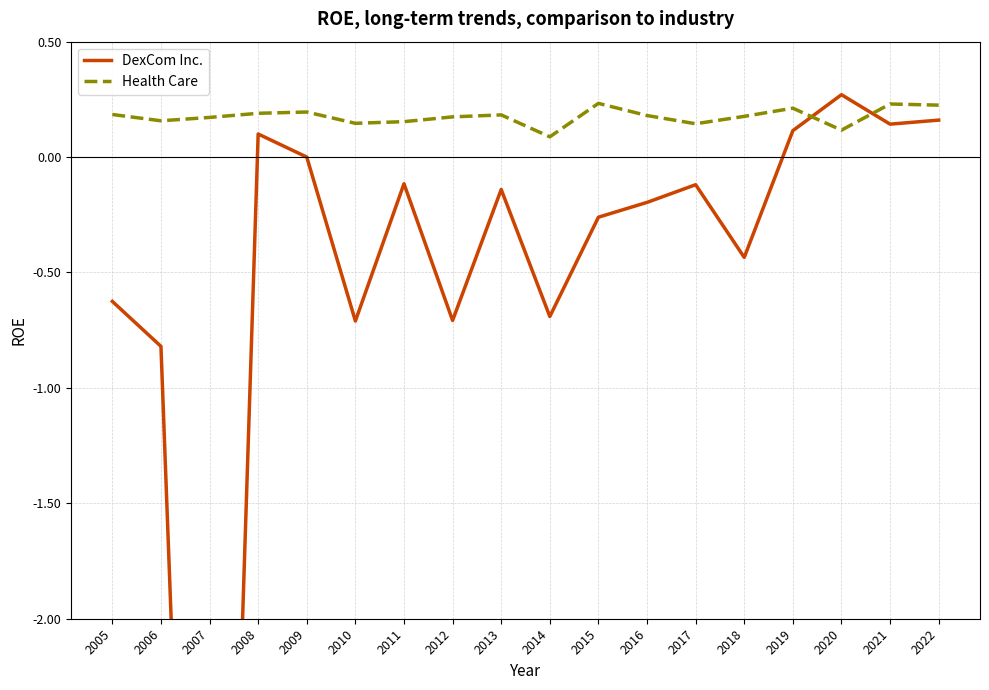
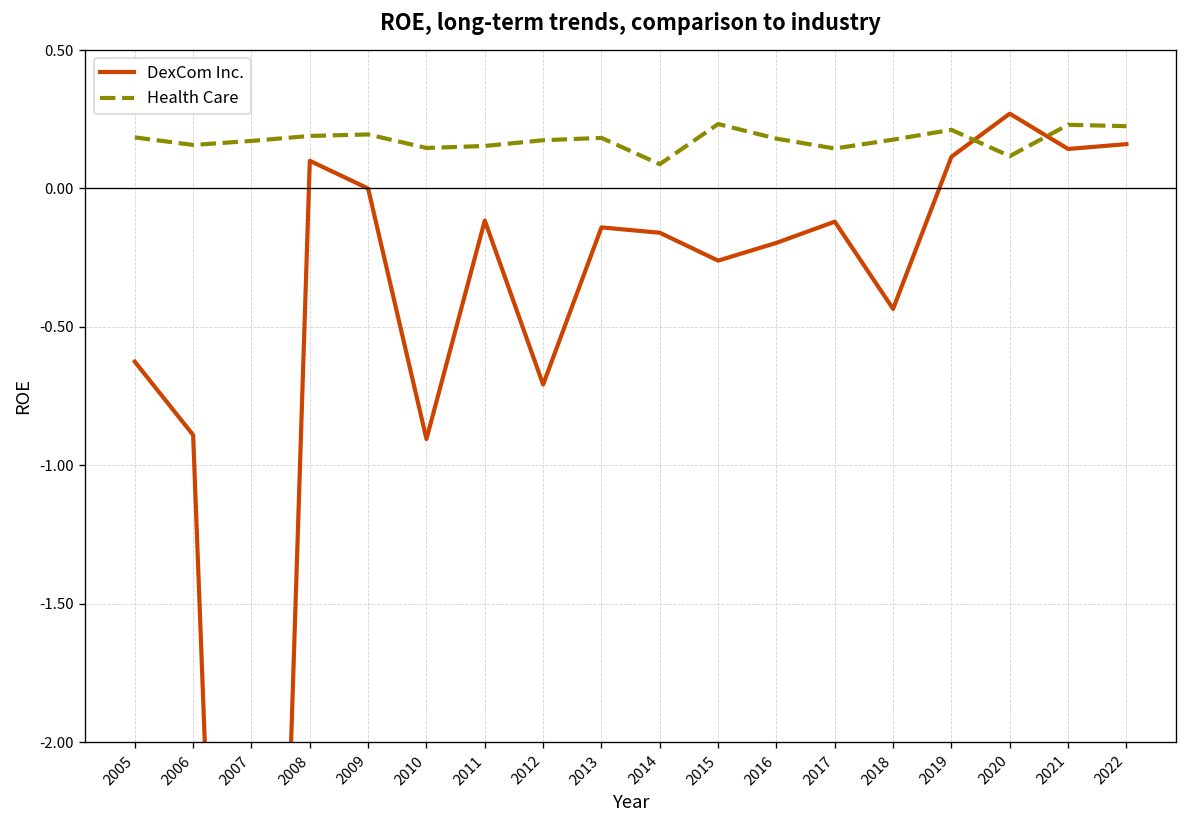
DexCom Inc., 2006: -0.82 -> -0.89
DexCom Inc., 2010: -0.71 -> -0.90
DexCom Inc., 2014: -0.69 -> -0.16
